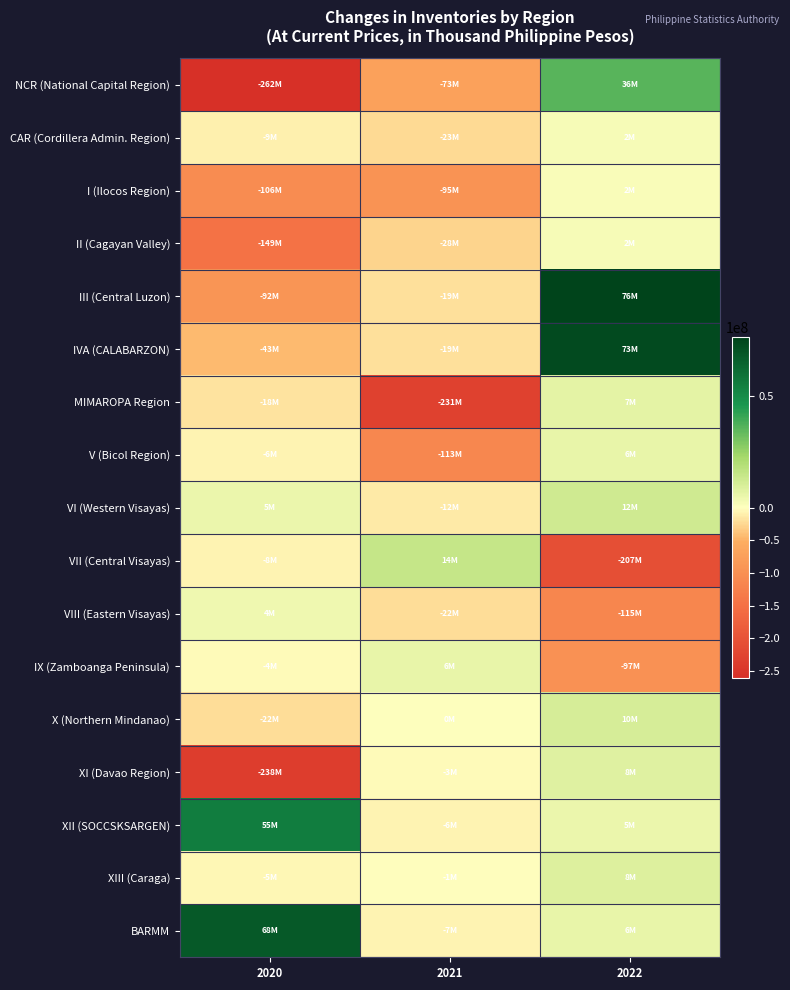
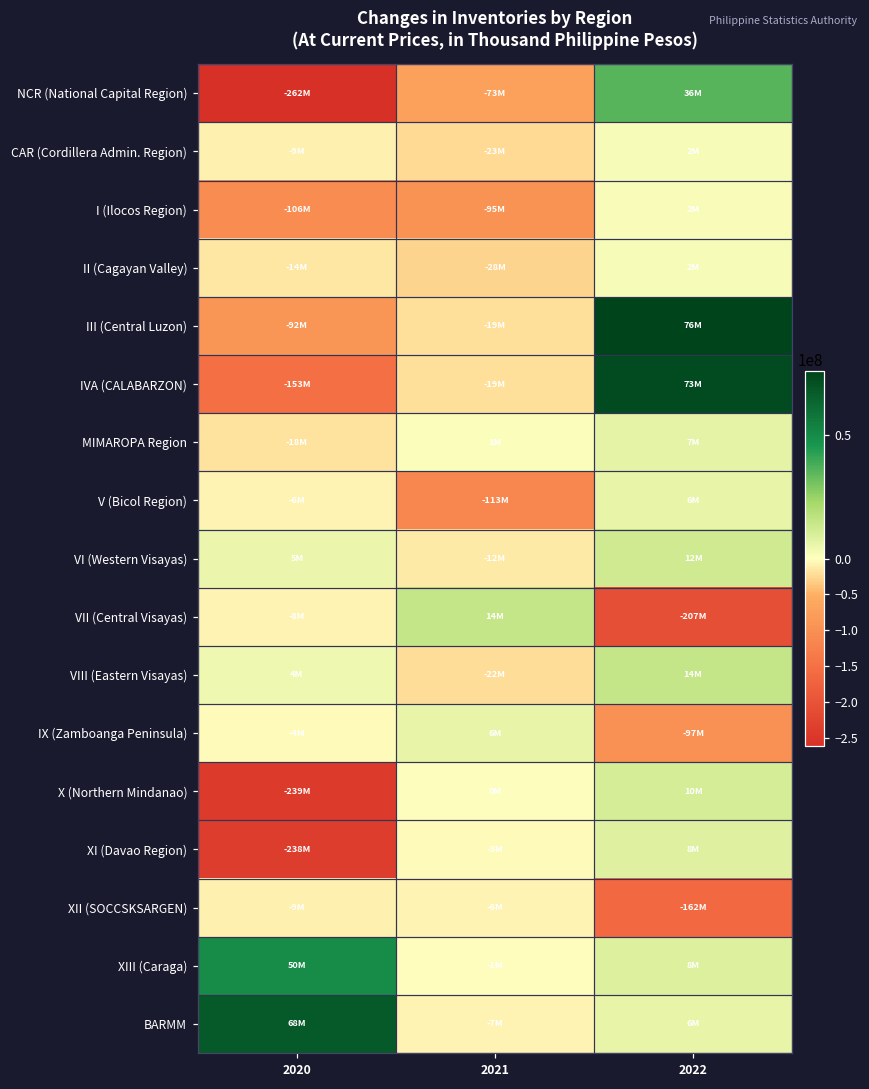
II (Cagayan Valley), 2020: -149M -> -14M
IVA (CALABARZON), 2020: -43M -> -153M
MIMAROPA Region, 2021: -231M -> 1M
VIII (Eastern Visayas), 2022: -115M -> 14M
X (Northern Mindanao), 2020: -22M -> -239M
XII (SOCCSKSARGEN), 2020: 55M -> -9M
XII (SOCCSKSARGEN), 2022: 5M -> -162M
XIII (Caraga), 2020: -5M -> 50M
